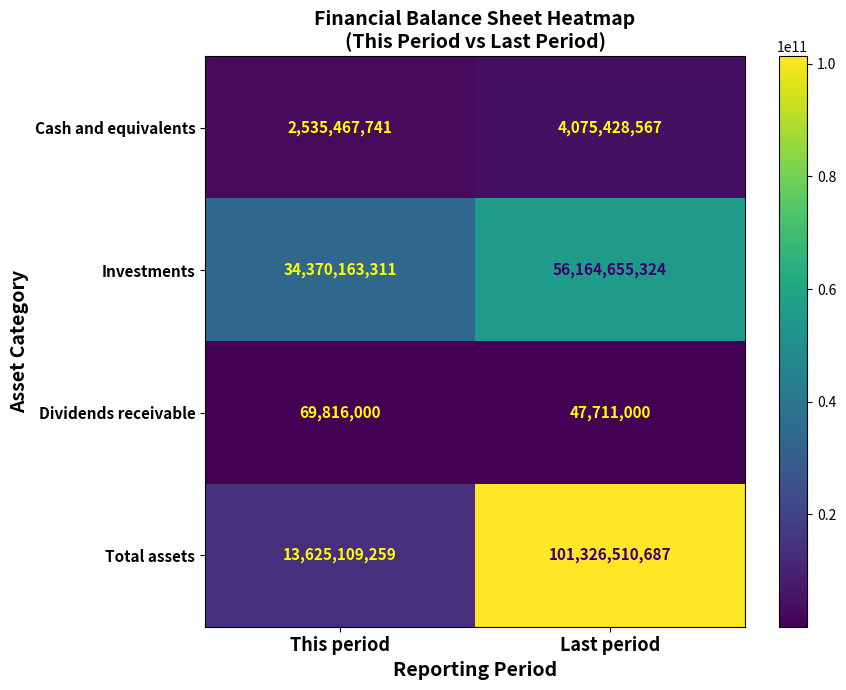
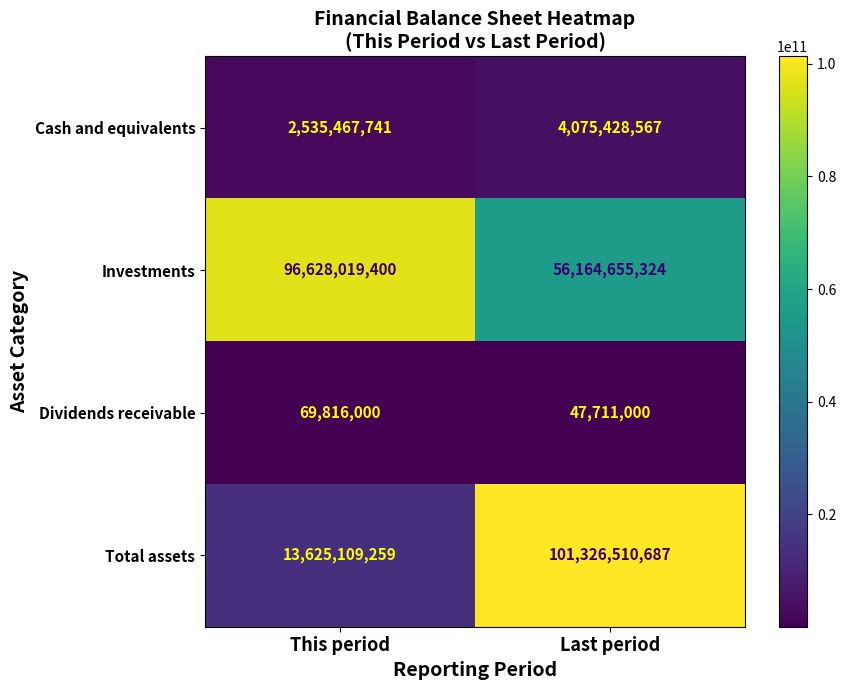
Investments, This period: 34,370,163,311 -> 96,628,019,400
